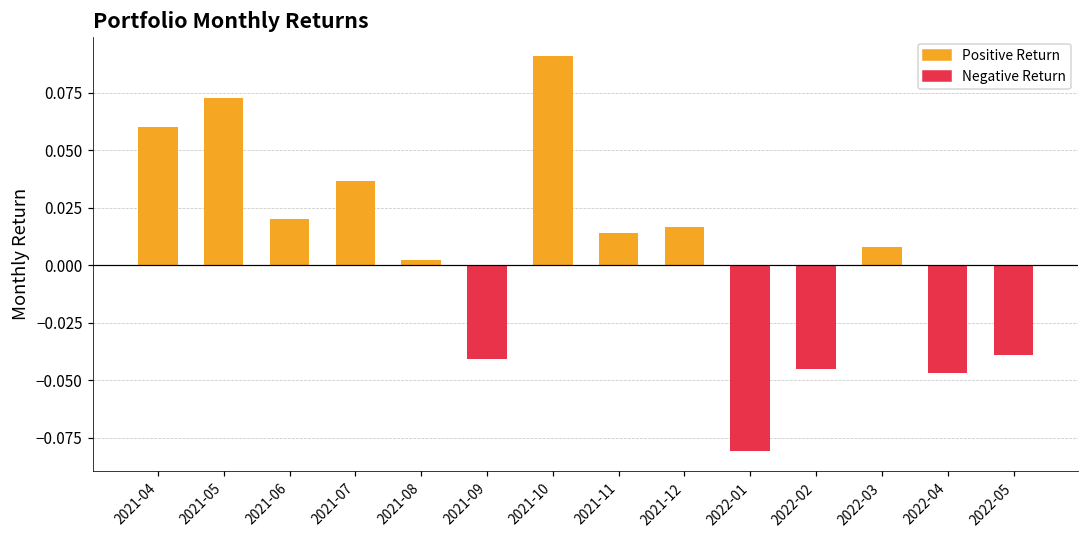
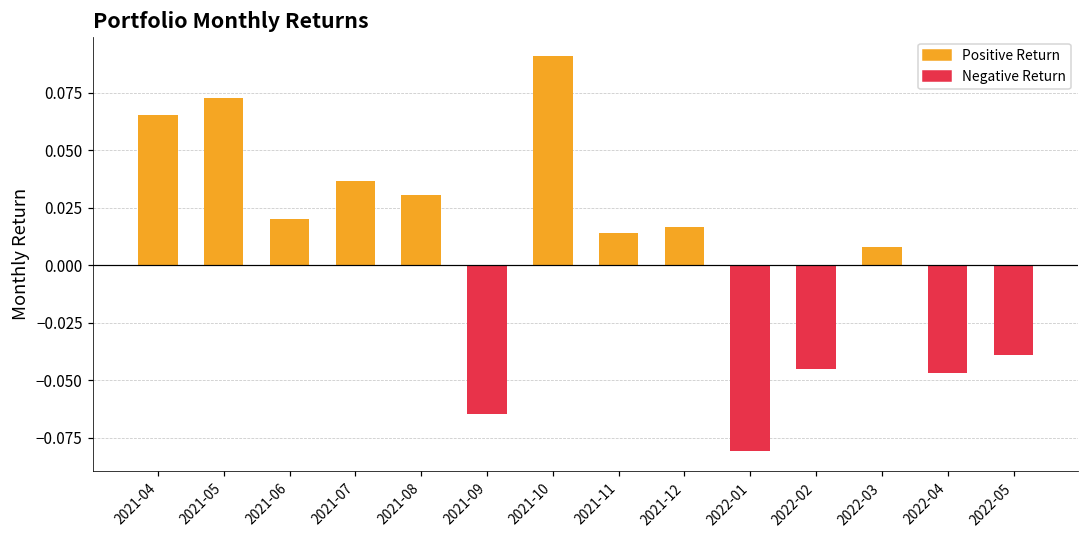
Positive Return, 2021-04: 0.060 -> 0.065
Positive Return, 2021-08: 0.002 -> 0.030
Negative Return, 2021-09: -0.041 -> -0.065
